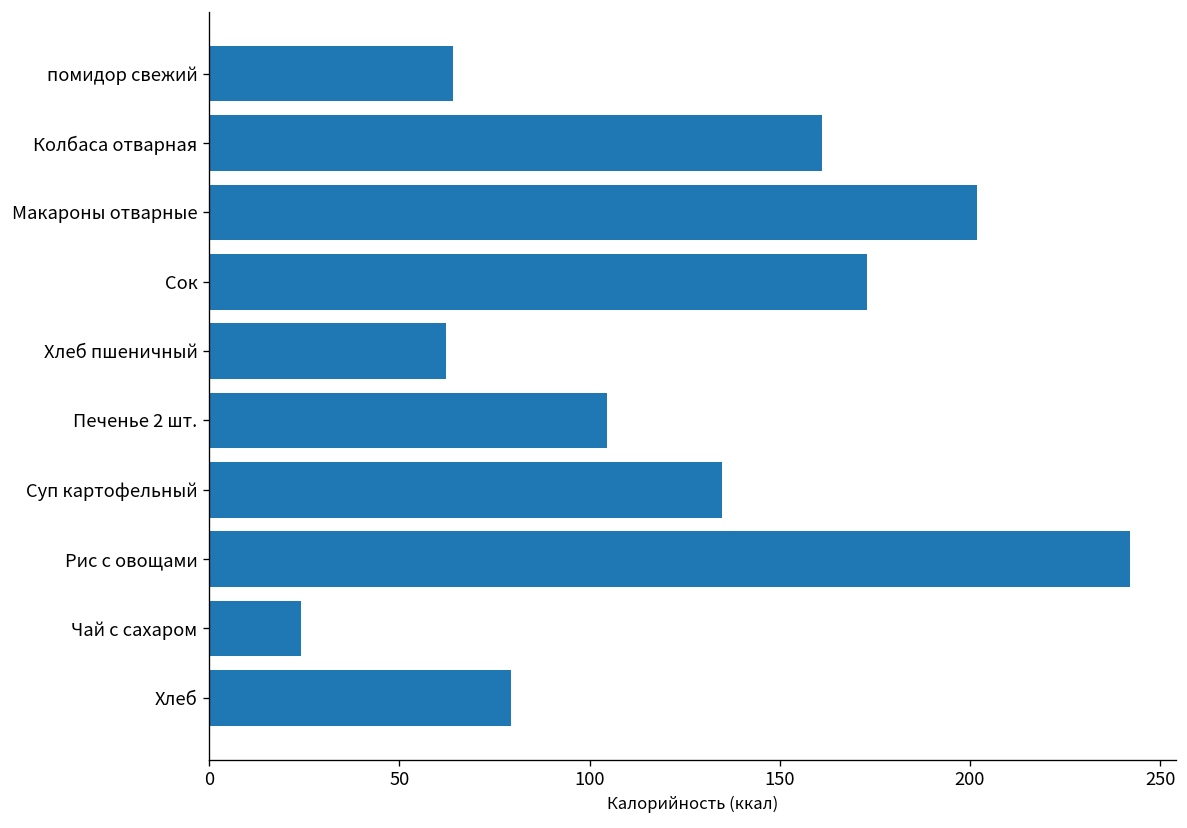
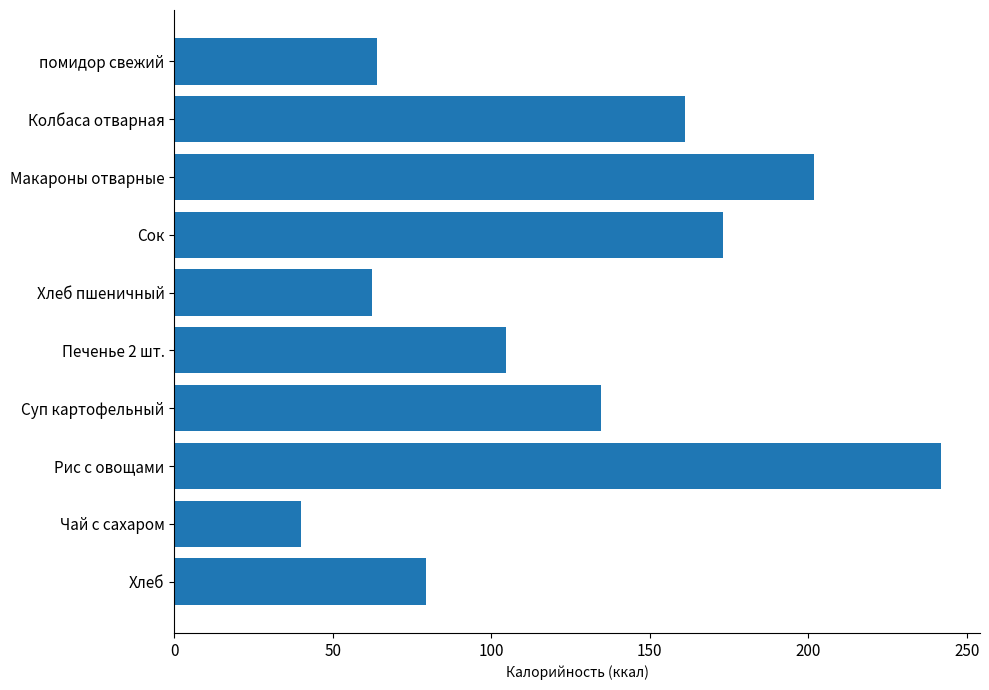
Чай с сахаром: 24 -> 40
